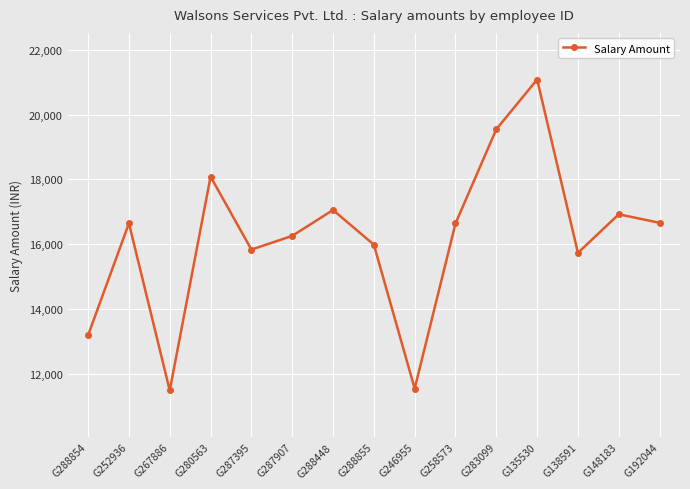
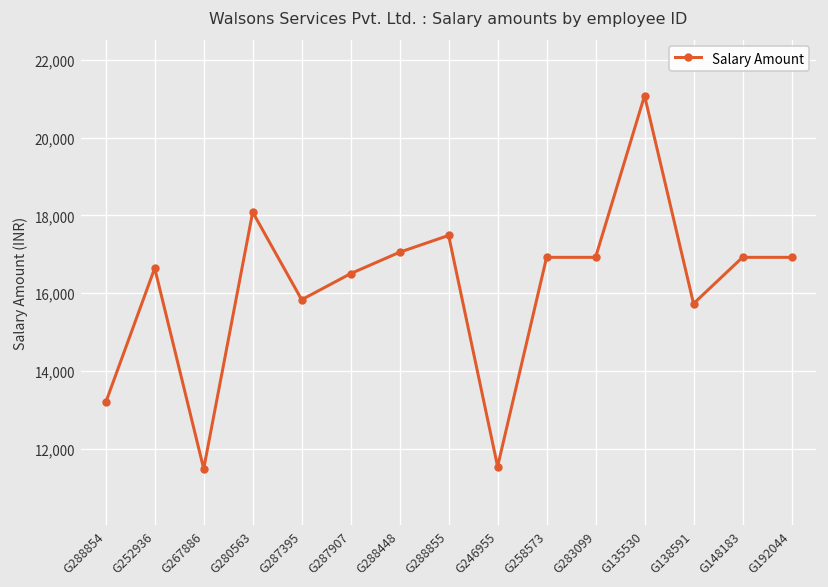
G287907: 16,300 -> 16,500
G288855: 16,000 -> 17,500
G258573: 16,600 -> 16,900
G283099: 19,500 -> 16,900
G192044: 16,700 -> 16,900
